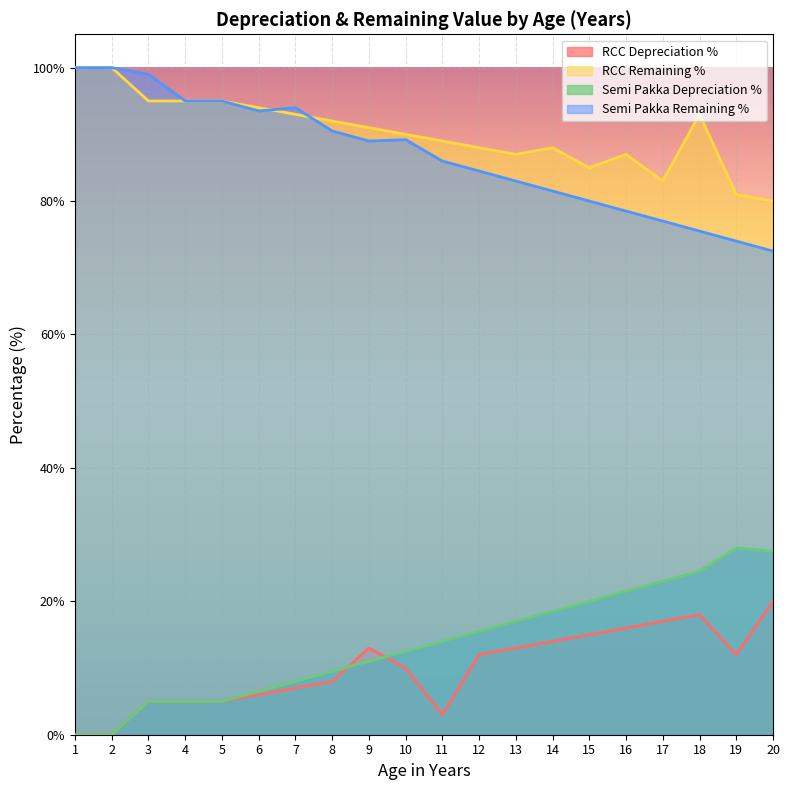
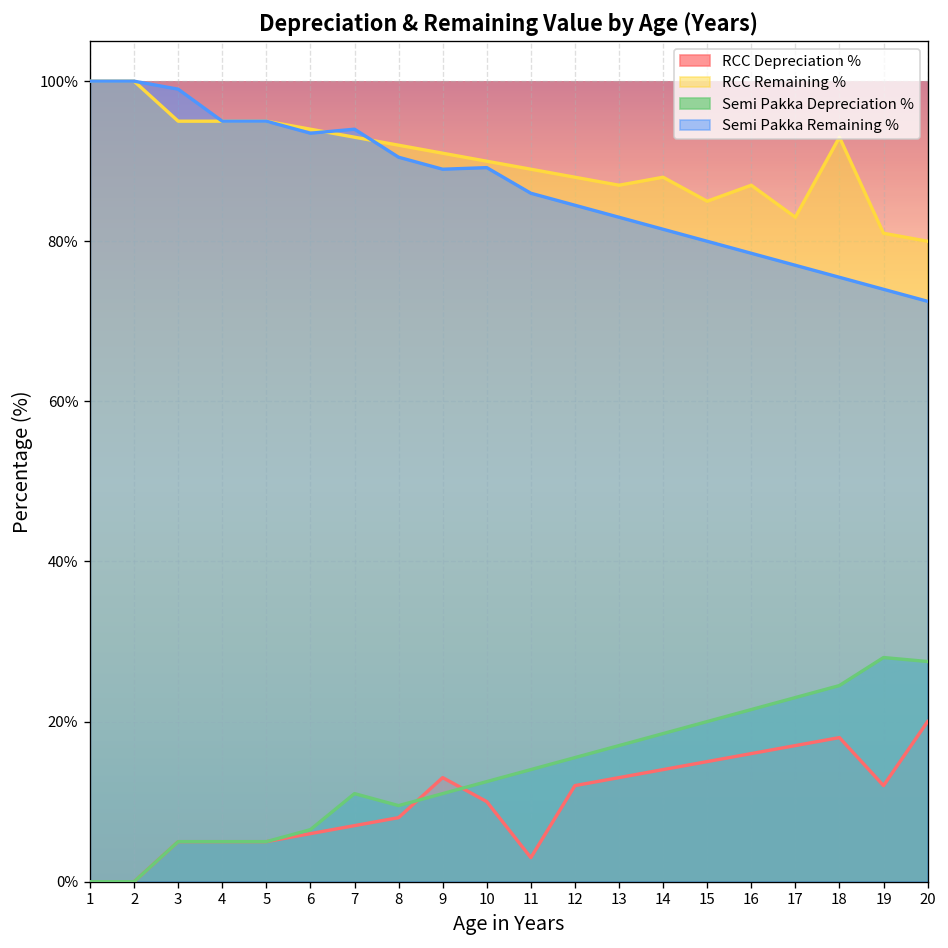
Semi Pakka Depreciation %, 7: 8% -> 11%
